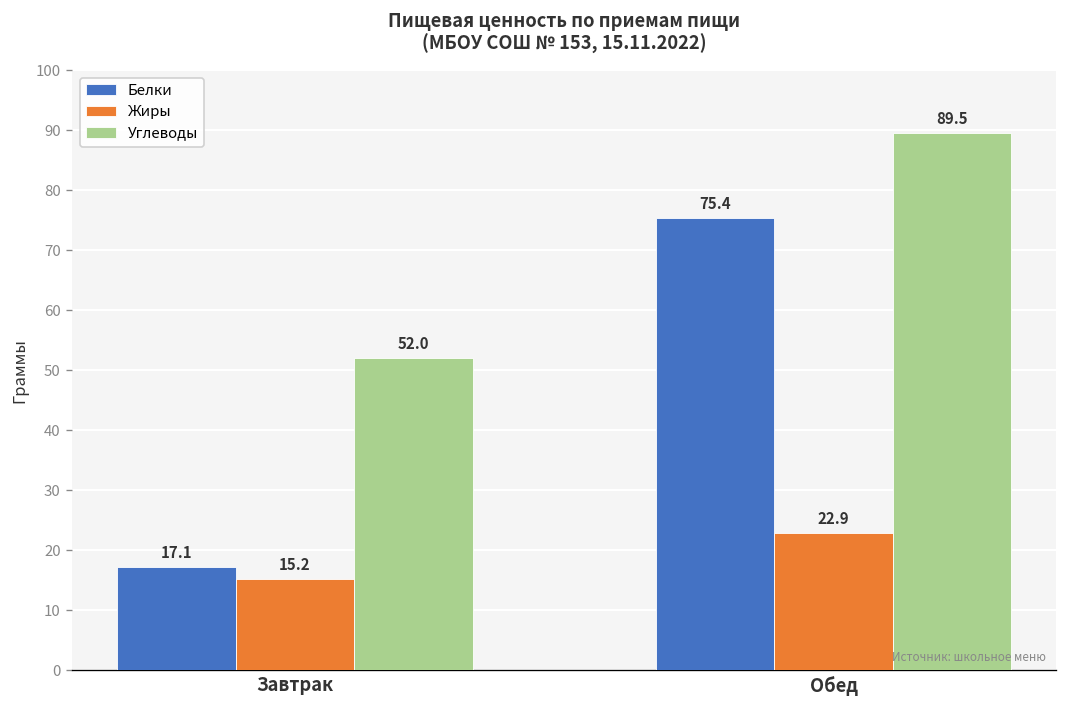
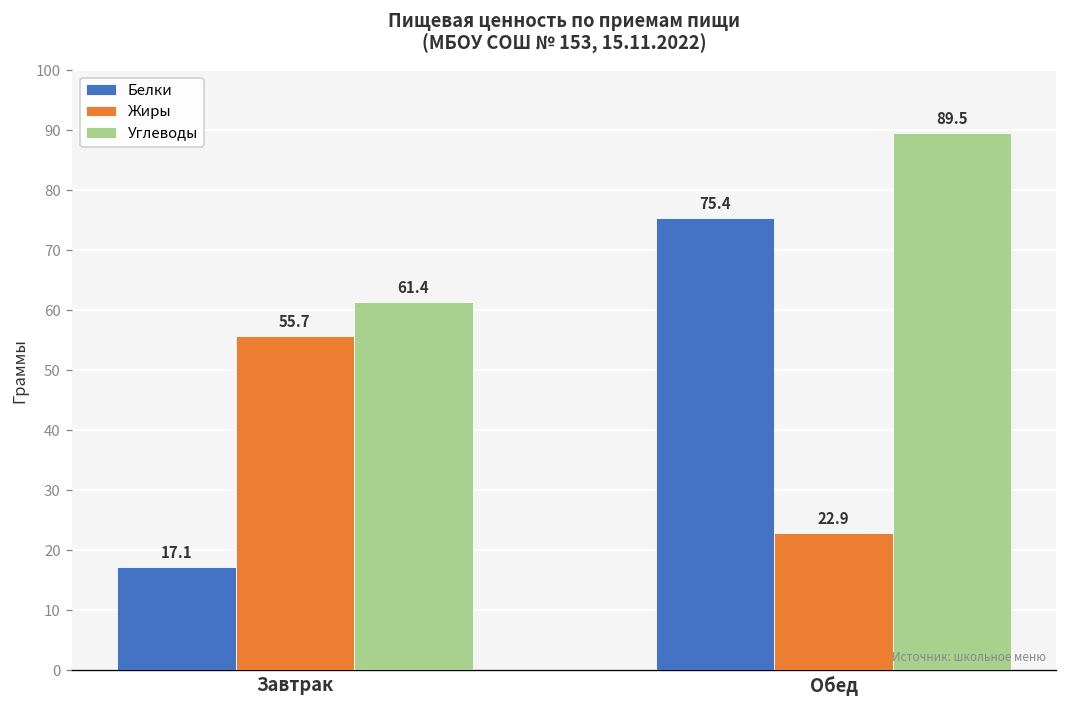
Жиры, Завтрак: 15.2 -> 55.7
Углеводы, Завтрак: 52.0 -> 61.4
